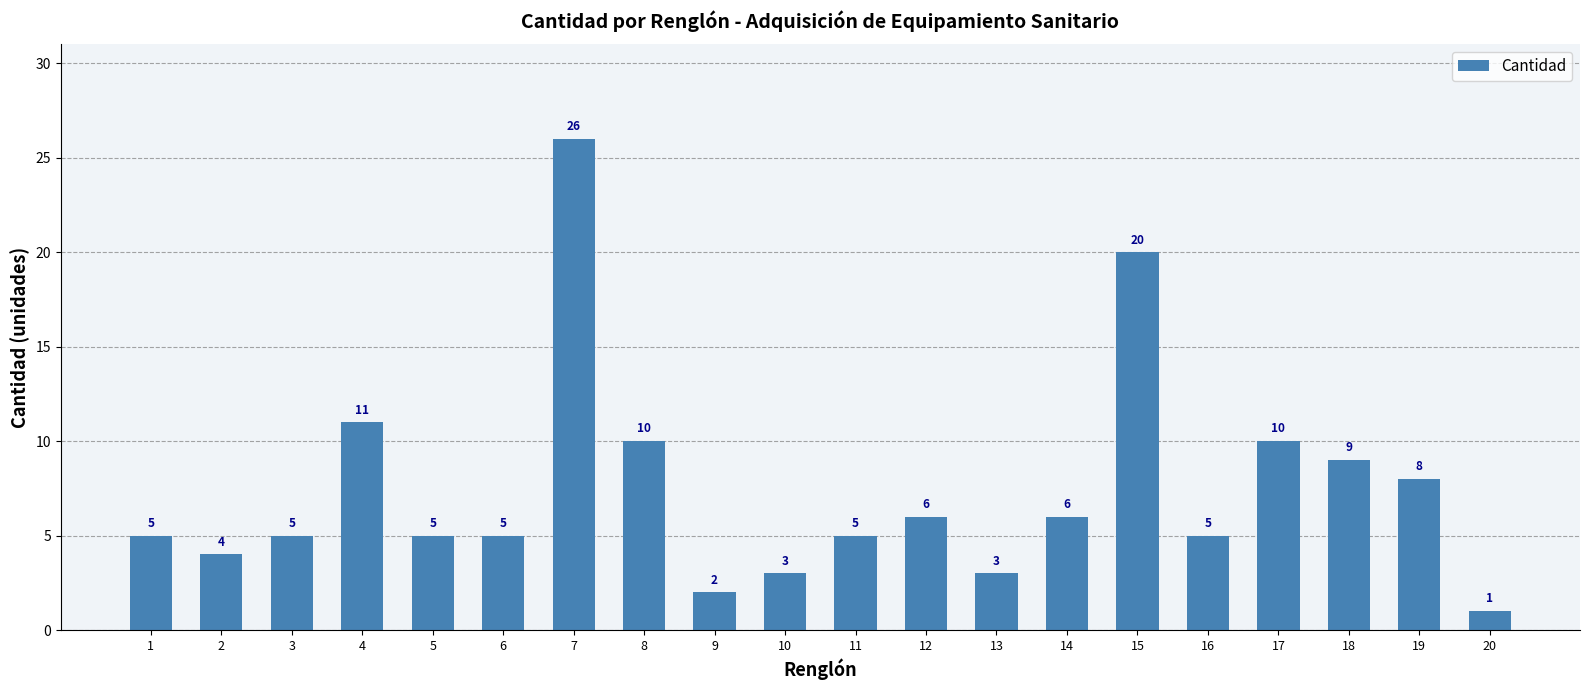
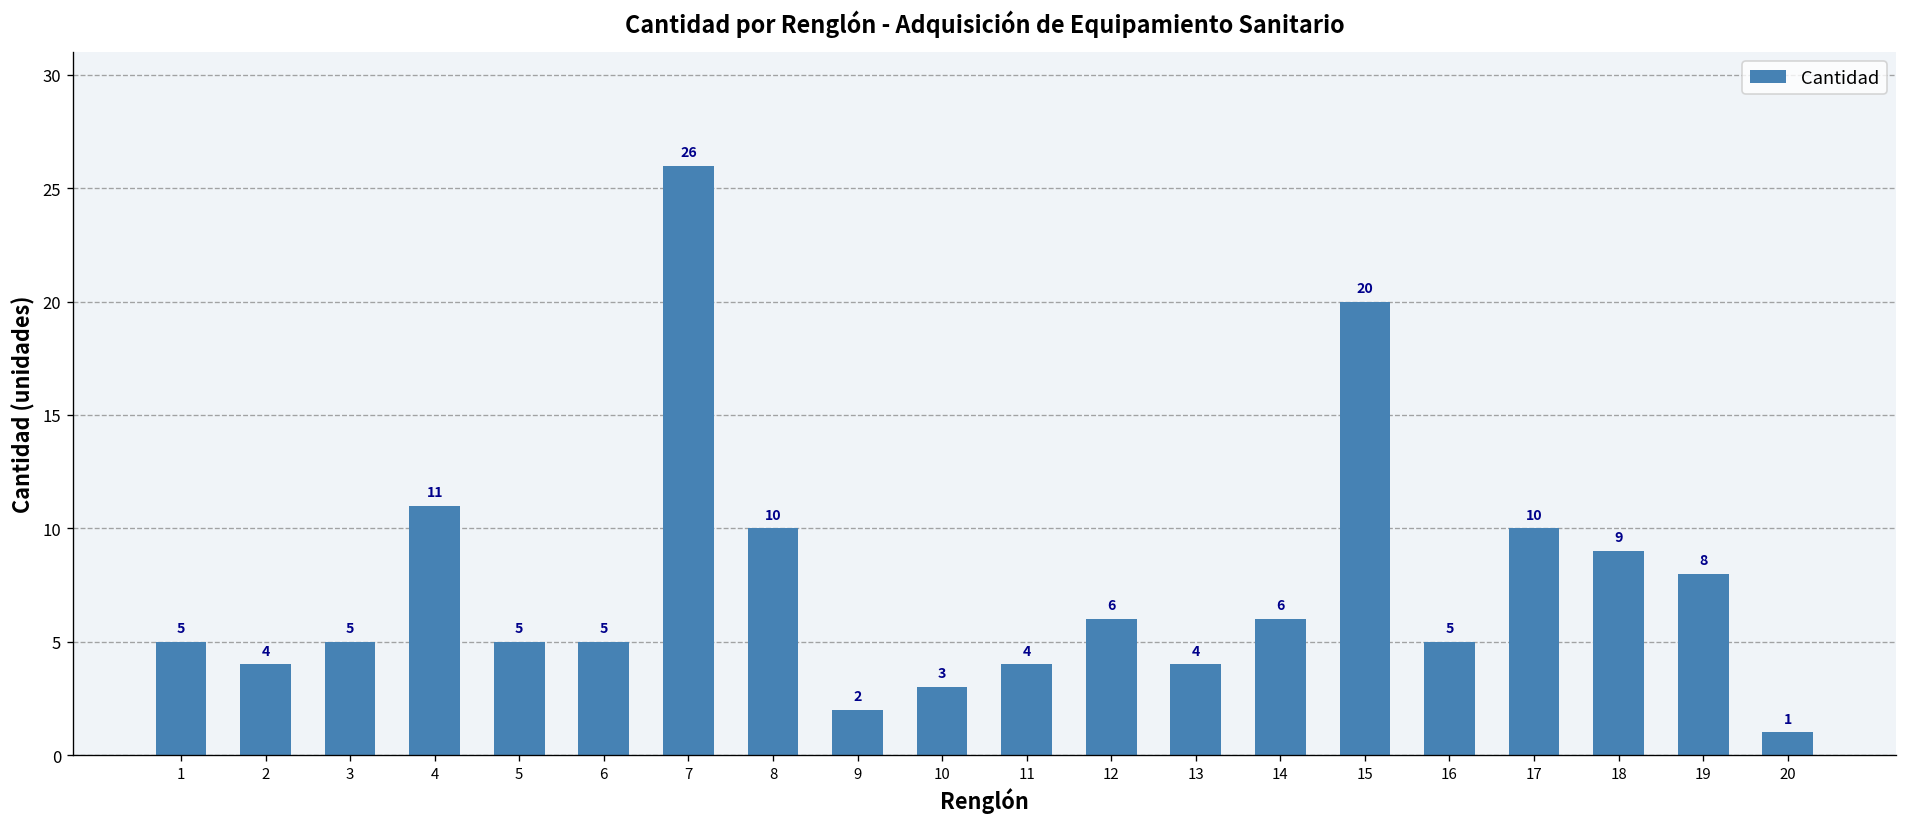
11: 5 -> 4
13: 3 -> 4
